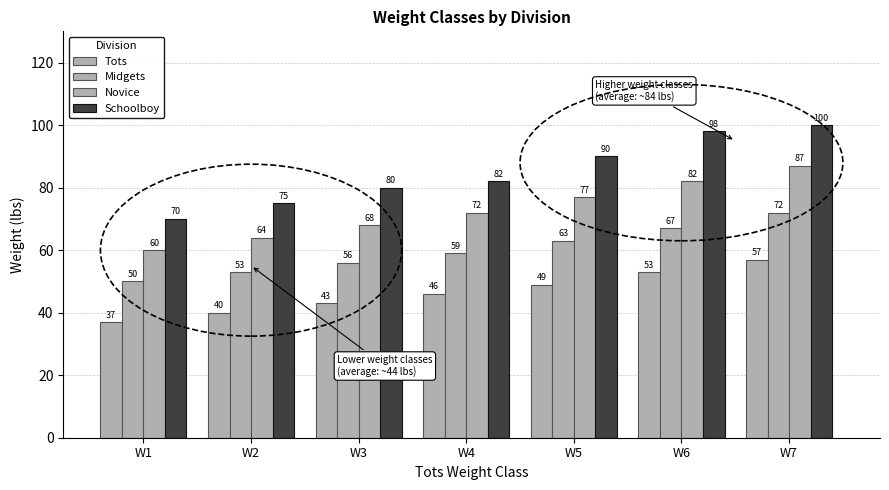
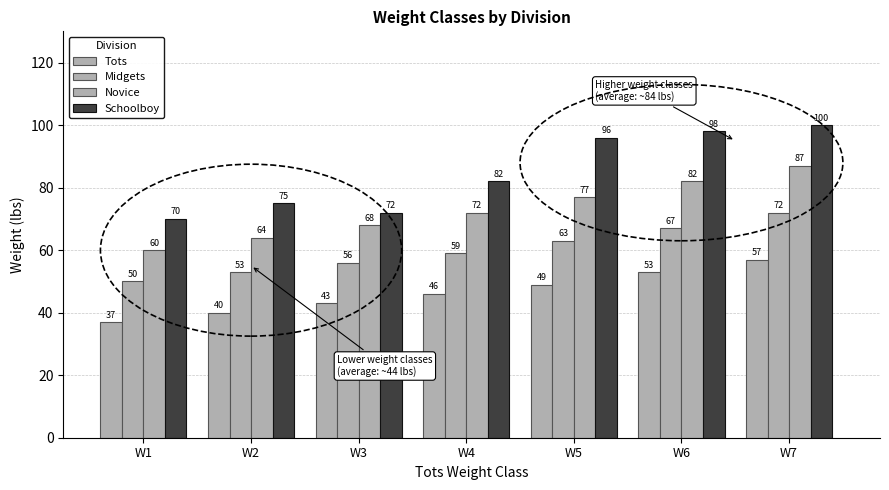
Schoolboy, W3: 80 -> 72
Schoolboy, W5: 90 -> 96
